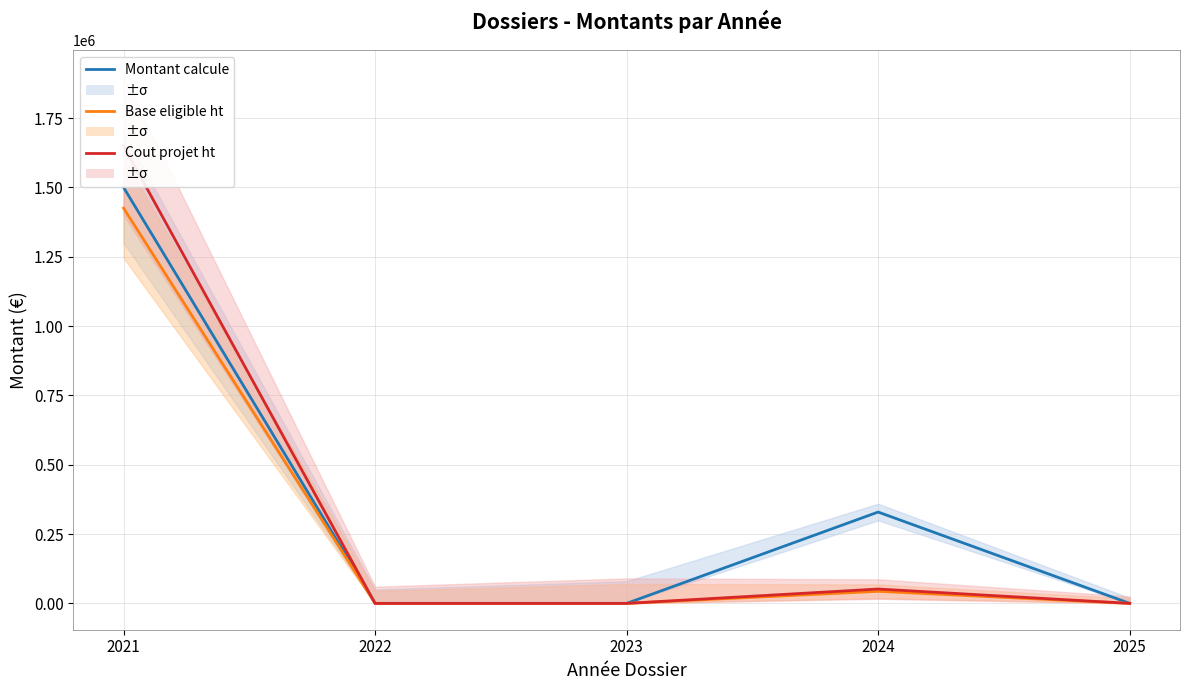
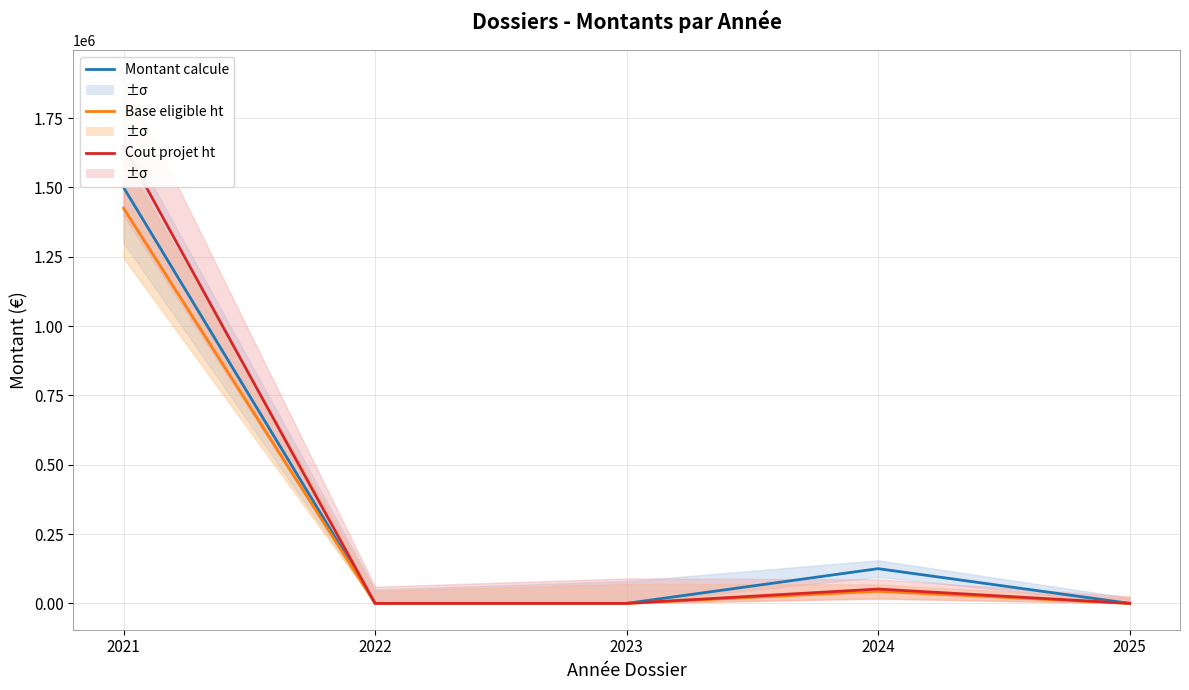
Montant calcule, 2024: 330000 -> 130000
